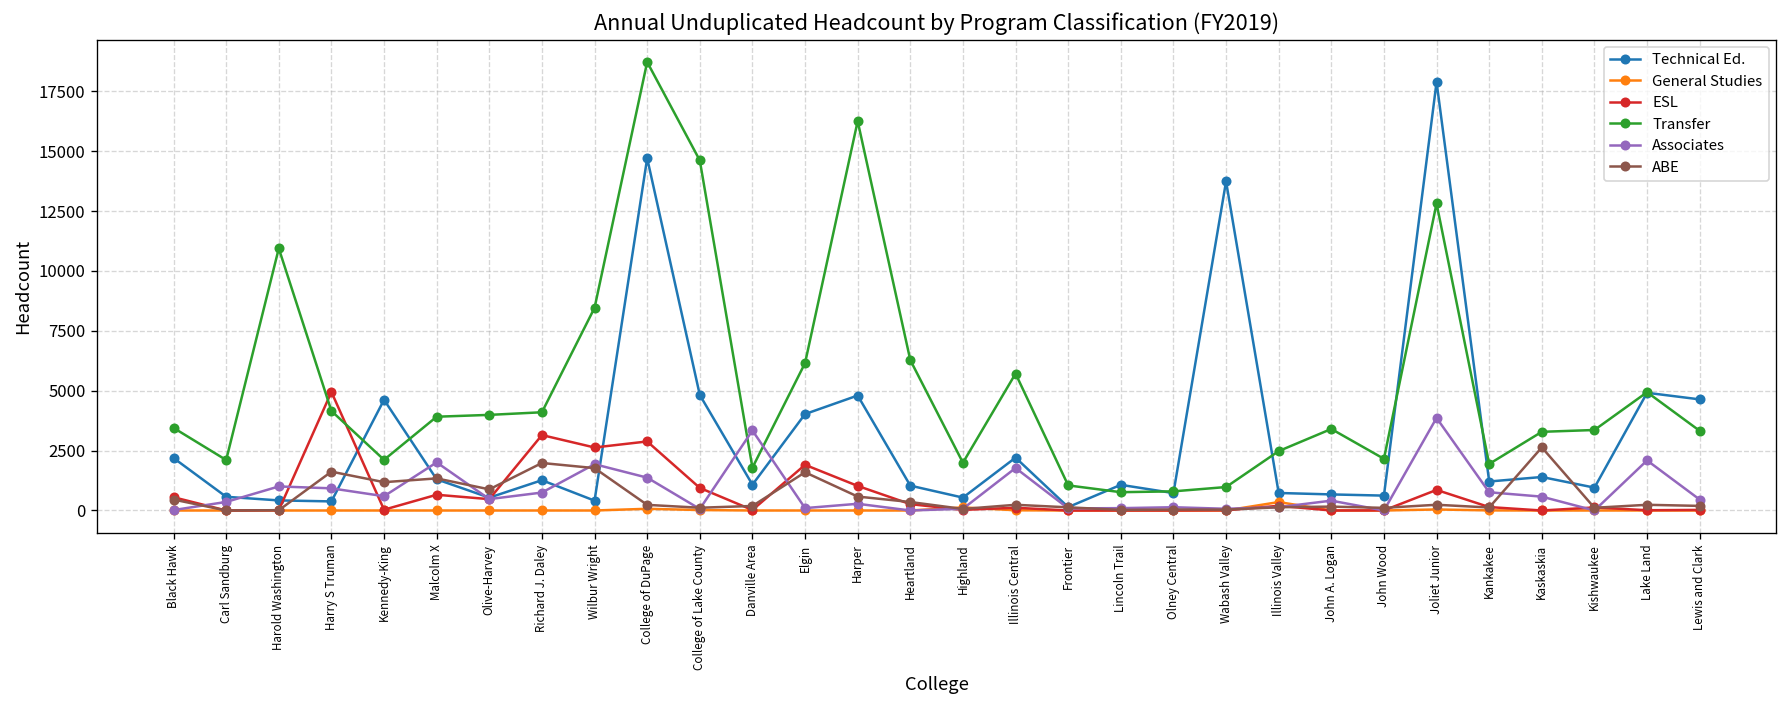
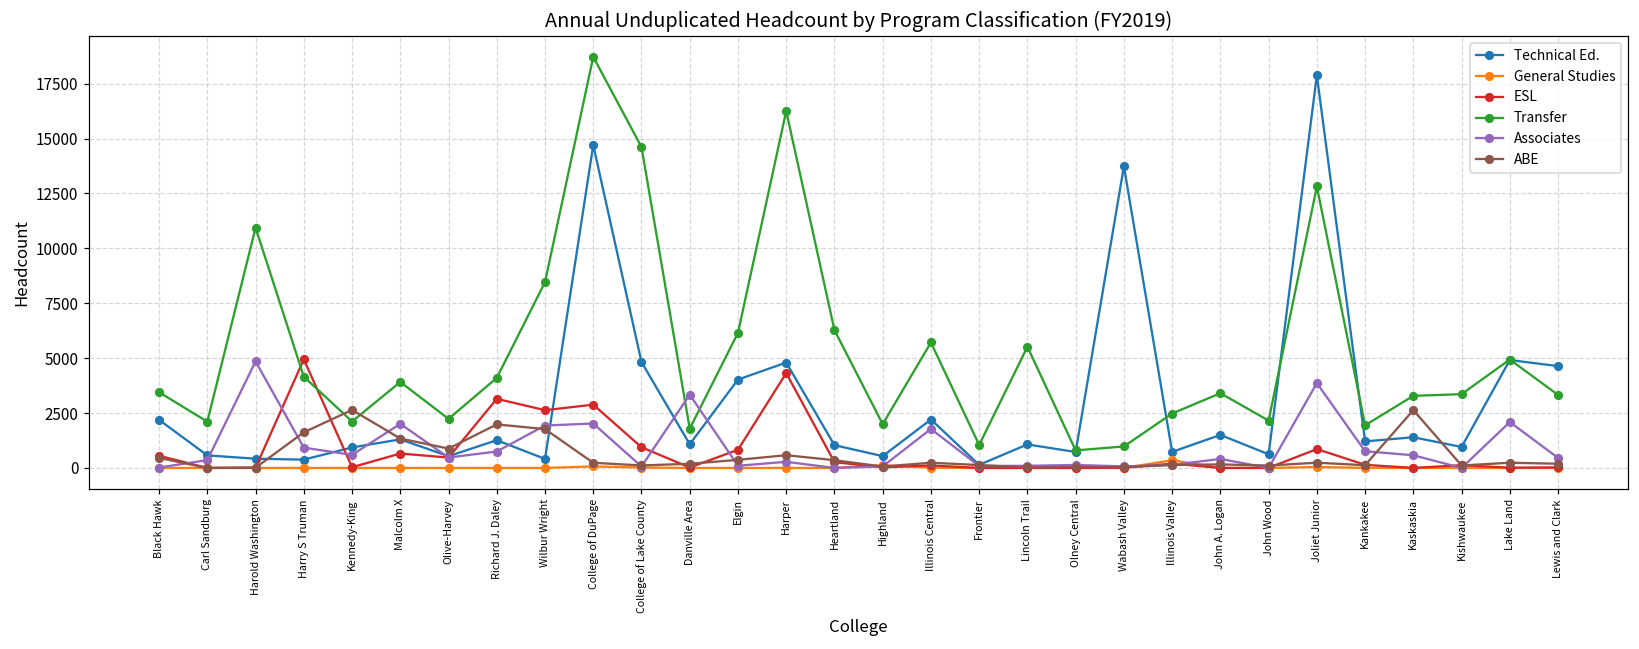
Associates, Harold Washington: 1000 -> 4900
Technical Ed., Kennedy-King: 4600 -> 900
ABE, Kennedy-King: 1200 -> 2600
Transfer, Olive-Harvey: 4000 -> 2200
Associates, College of DuPage: 1400 -> 2000
ESL, Elgin: 1900 -> 800
ABE, Elgin: 1600 -> 400
ESL, Harper: 1000 -> 4300
Transfer, Lincoln Trail: 800 -> 5500
Technical Ed., John A. Logan: 700 -> 1500
